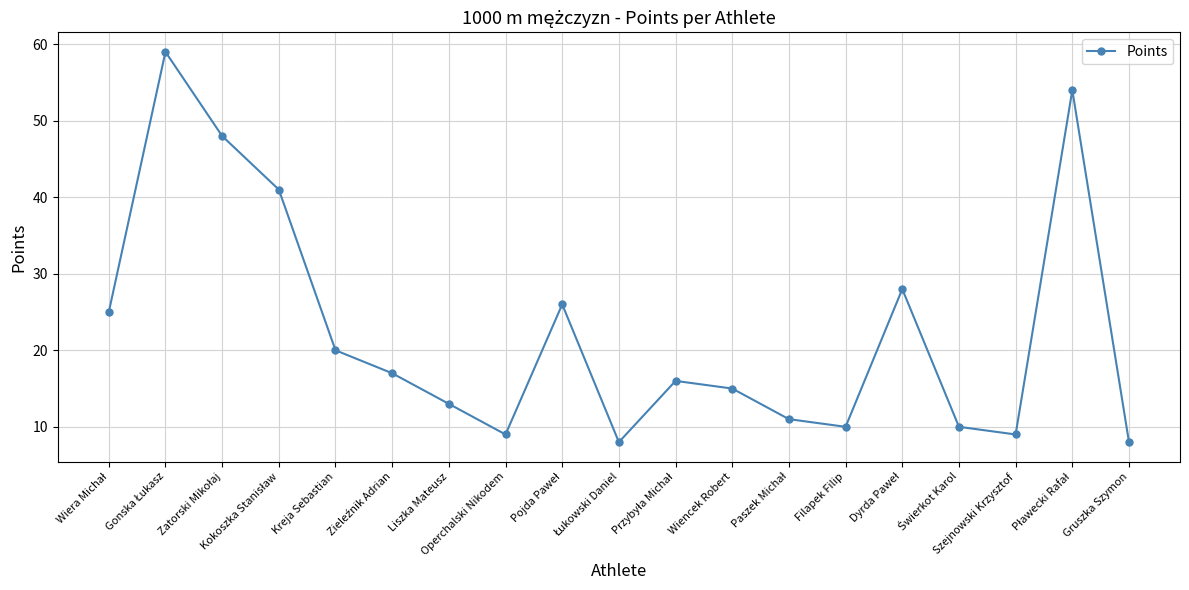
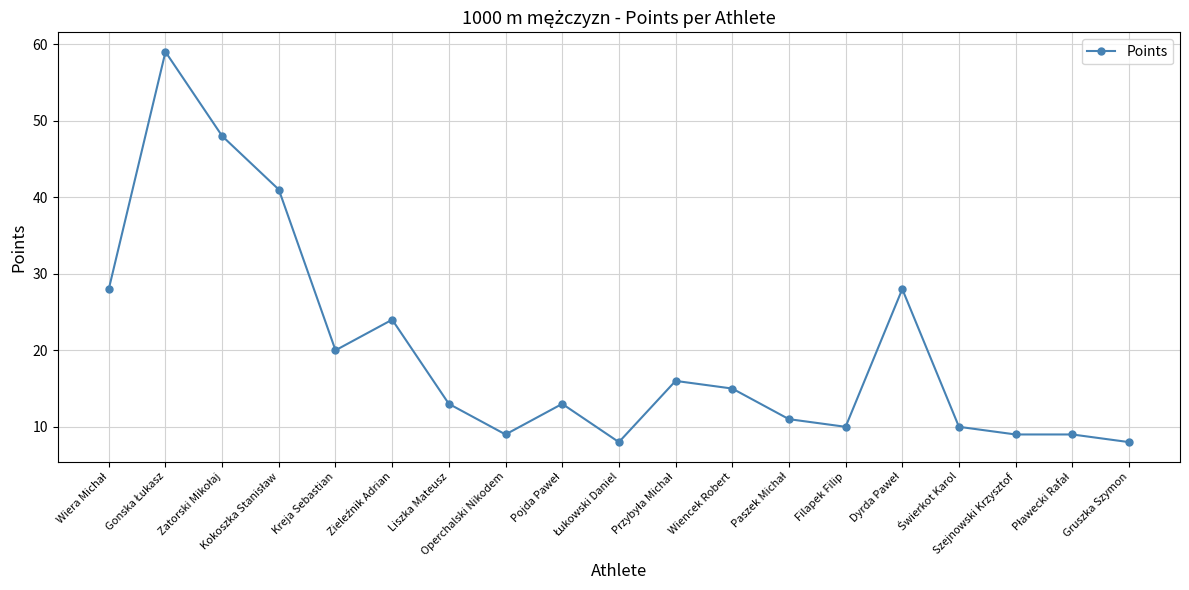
Wiera Michał: 25 -> 28
Zieleźnik Adrian: 17 -> 24
Pojda Paweł: 26 -> 13
Pławecki Rafał: 54 -> 9
